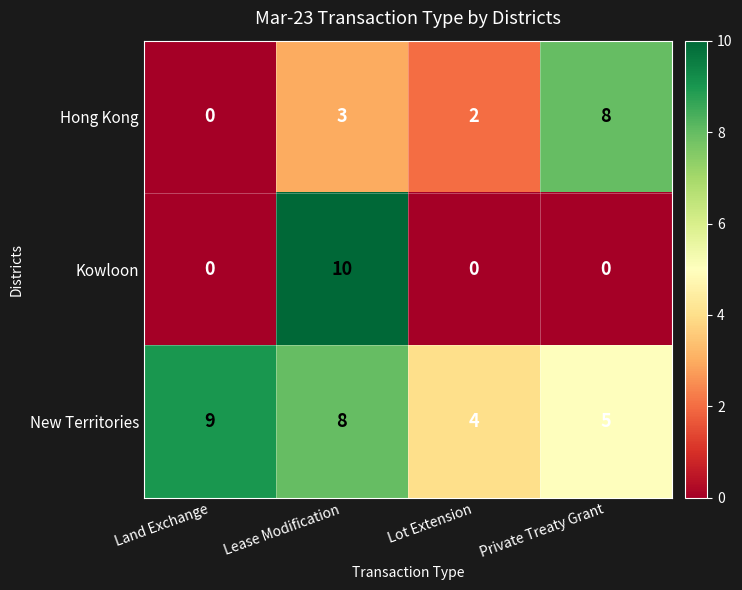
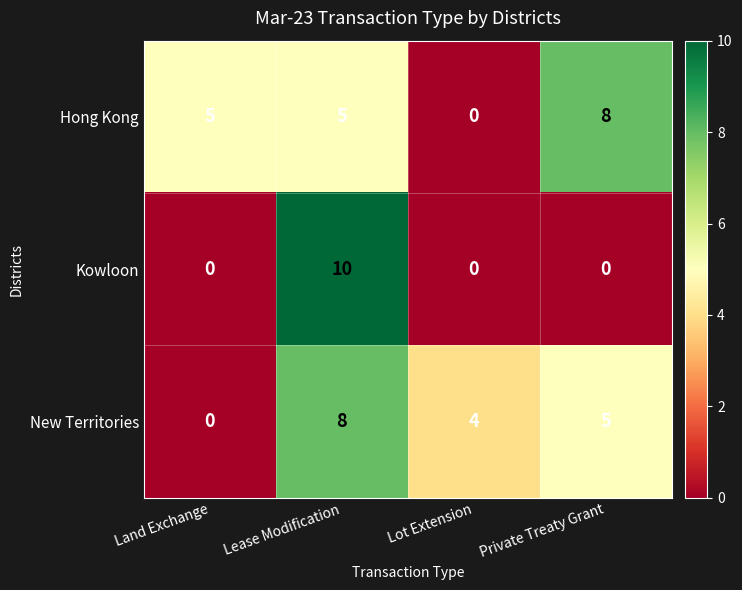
Hong Kong, Land Exchange: 0 -> 5
Hong Kong, Lease Modification: 3 -> 5
Hong Kong, Lot Extension: 2 -> 0
New Territories, Land Exchange: 9 -> 0
